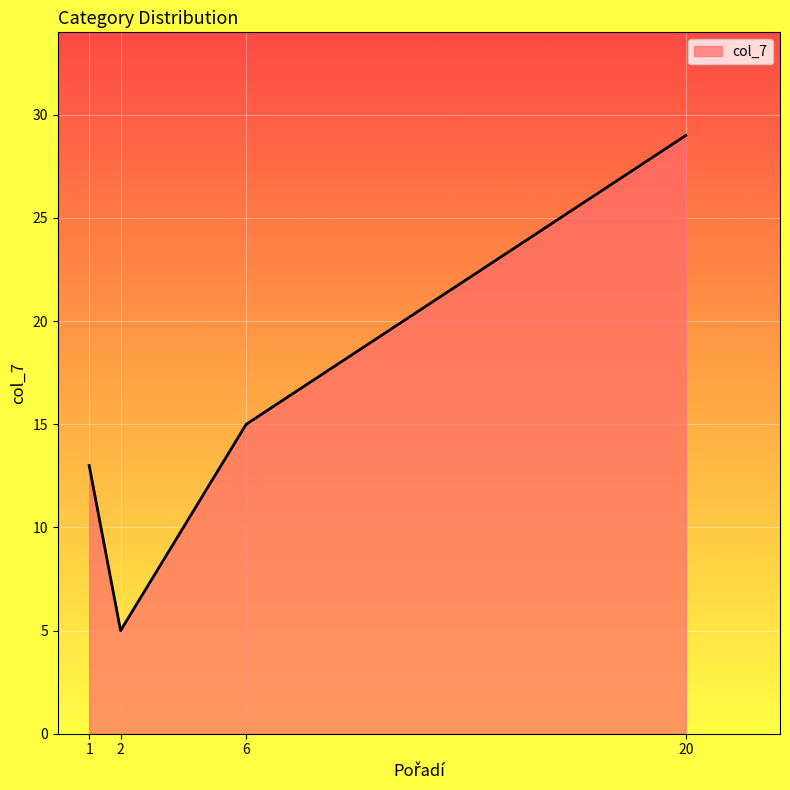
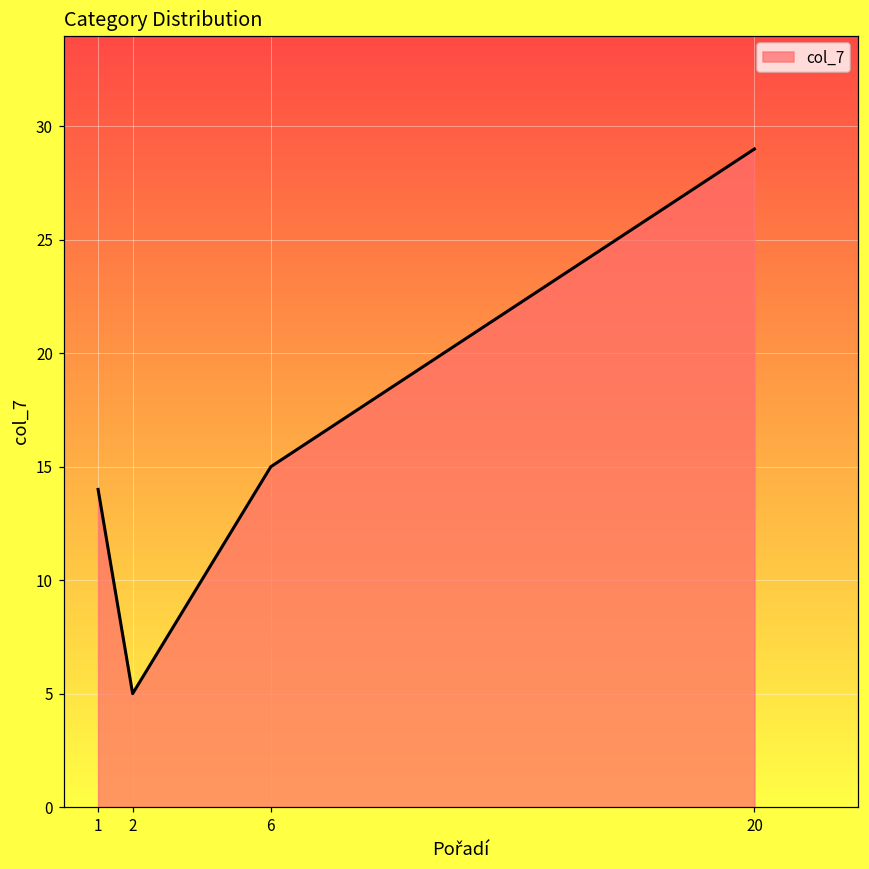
1: 13 -> 14
